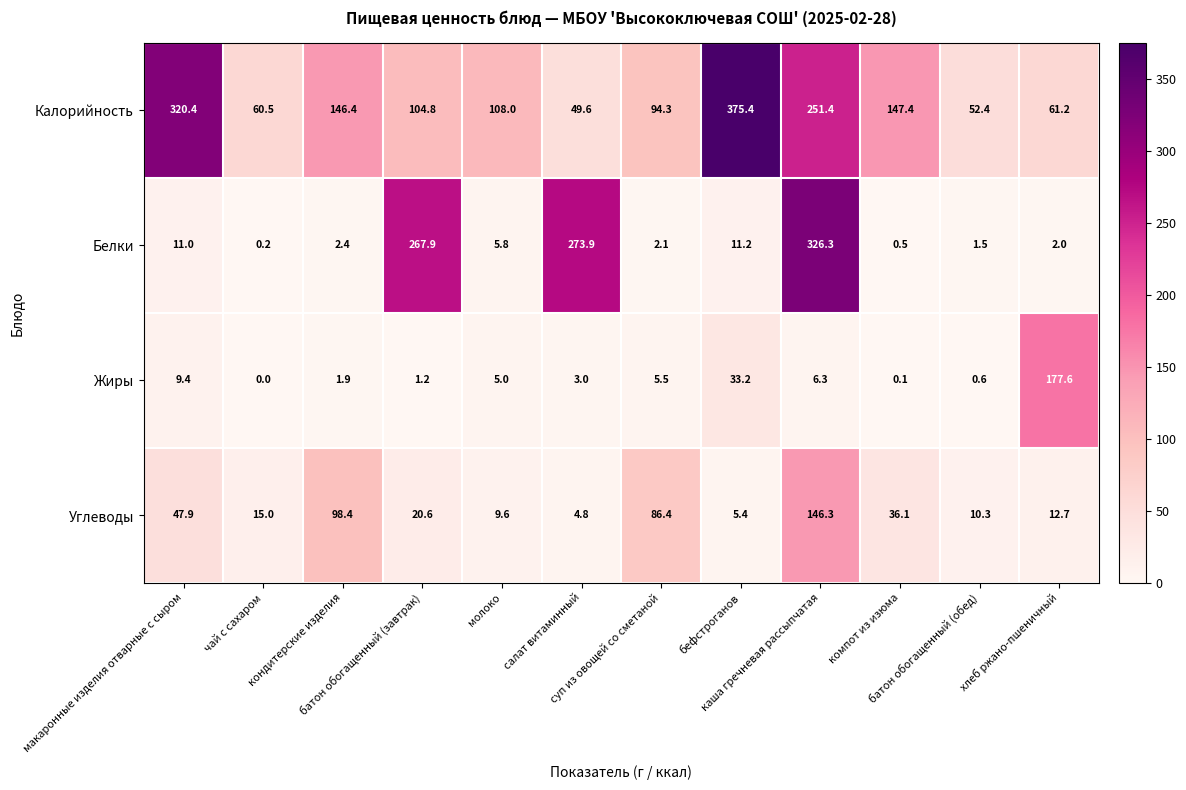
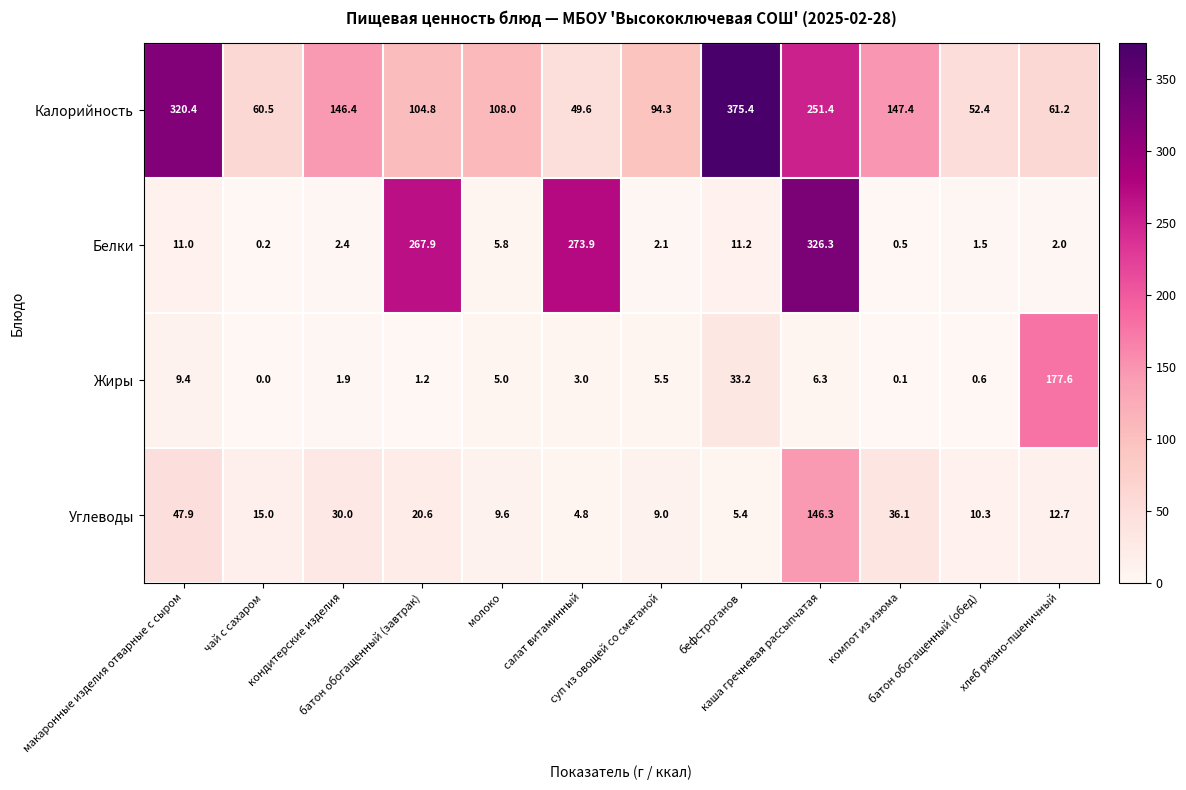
Углеводы, кондитерские изделия: 98.4 -> 30.0
Углеводы, суп из овощей со сметаной: 86.4 -> 9.0
